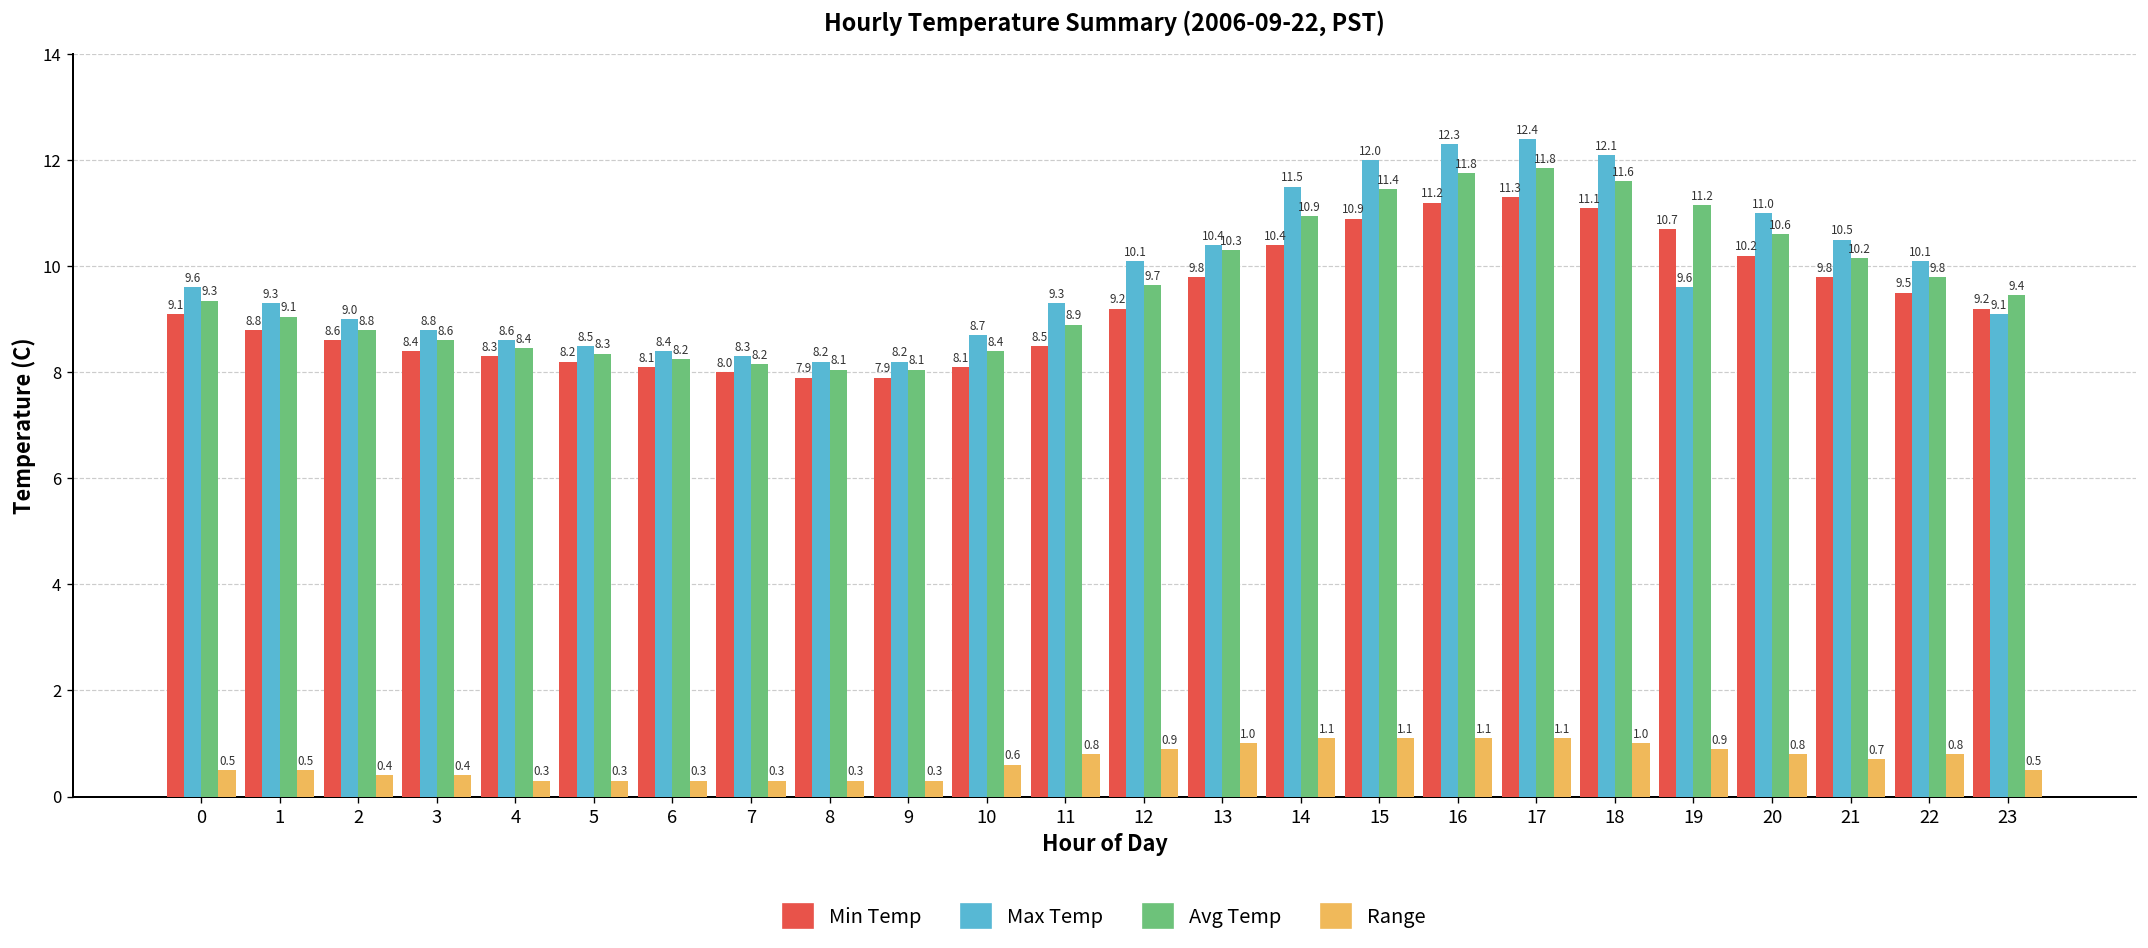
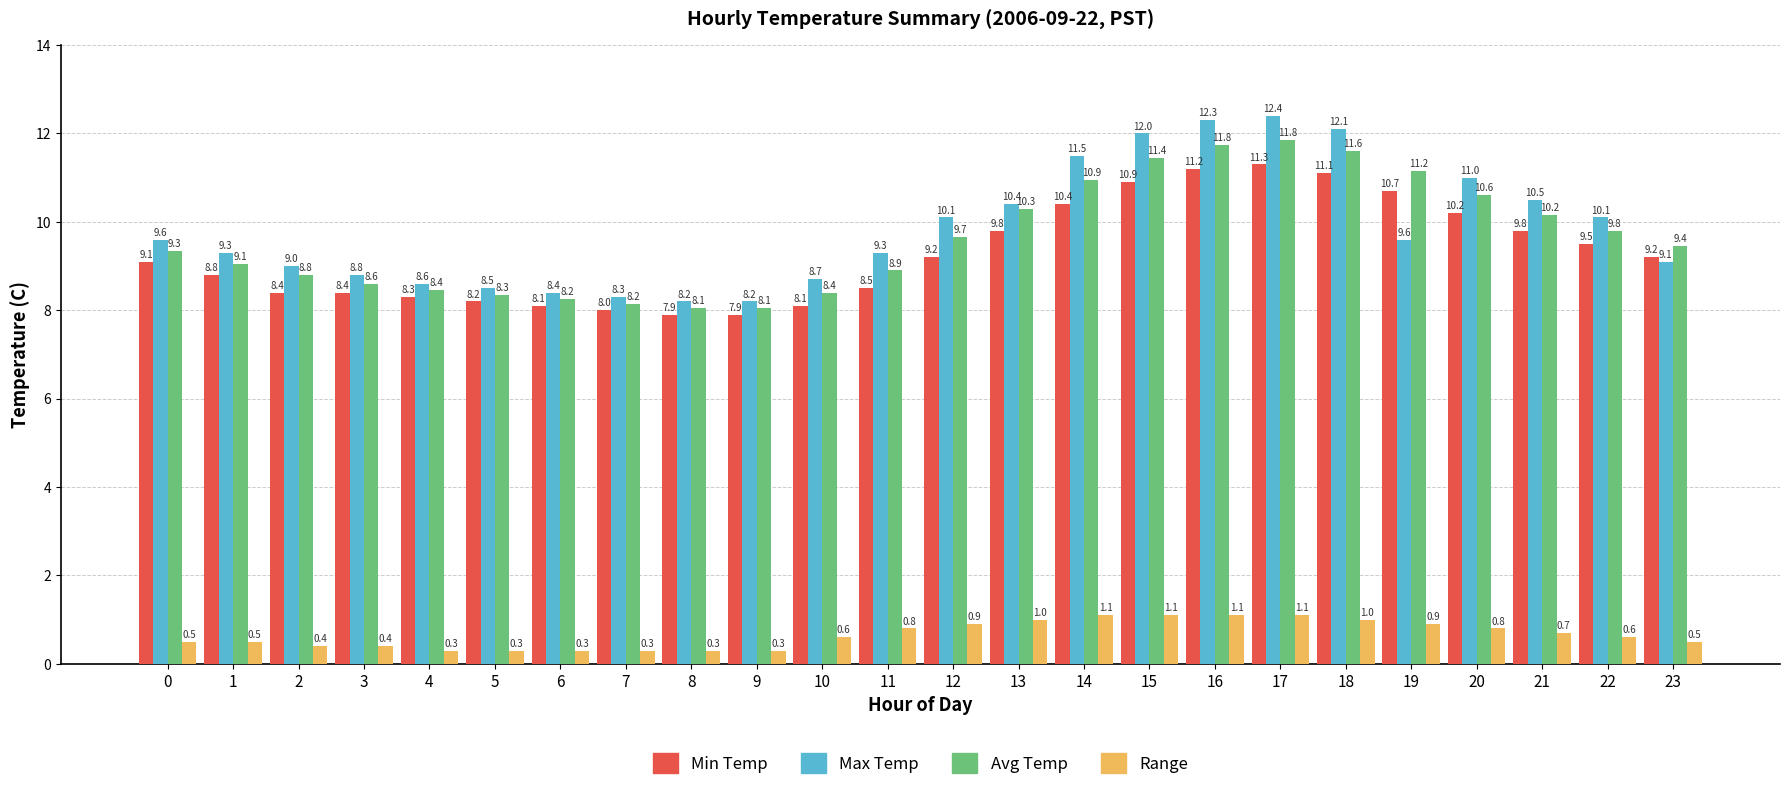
Min Temp, 2: 8.6 -> 8.4
Range, 22: 0.8 -> 0.6
